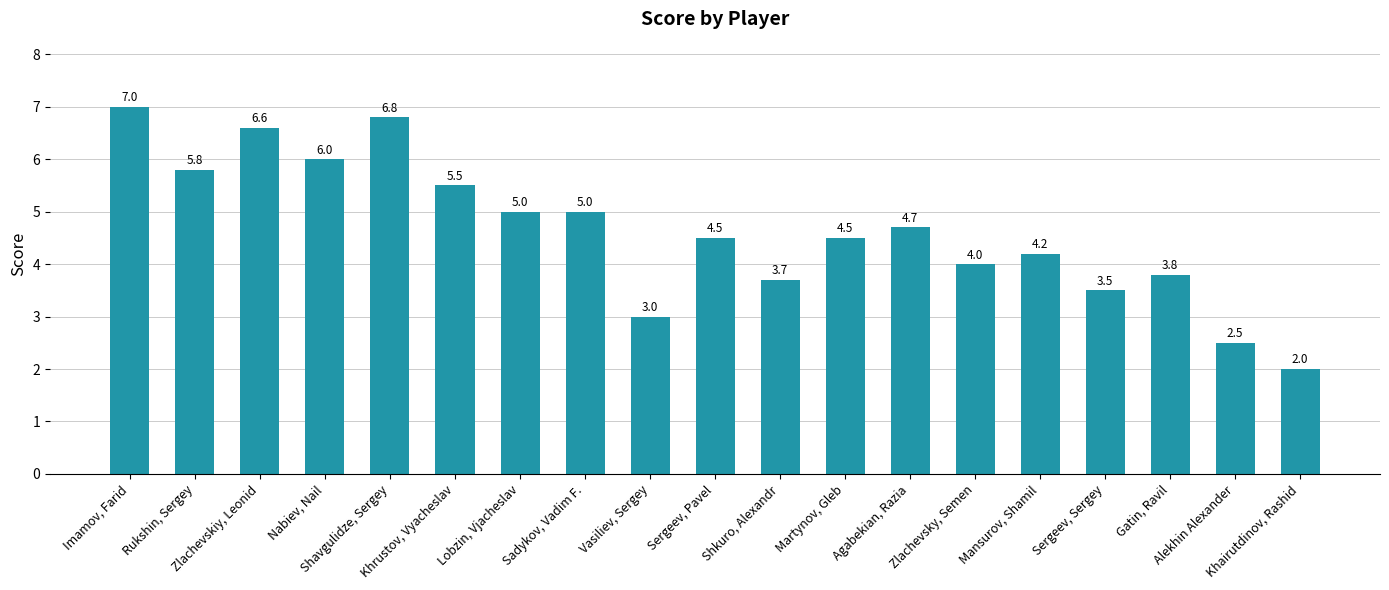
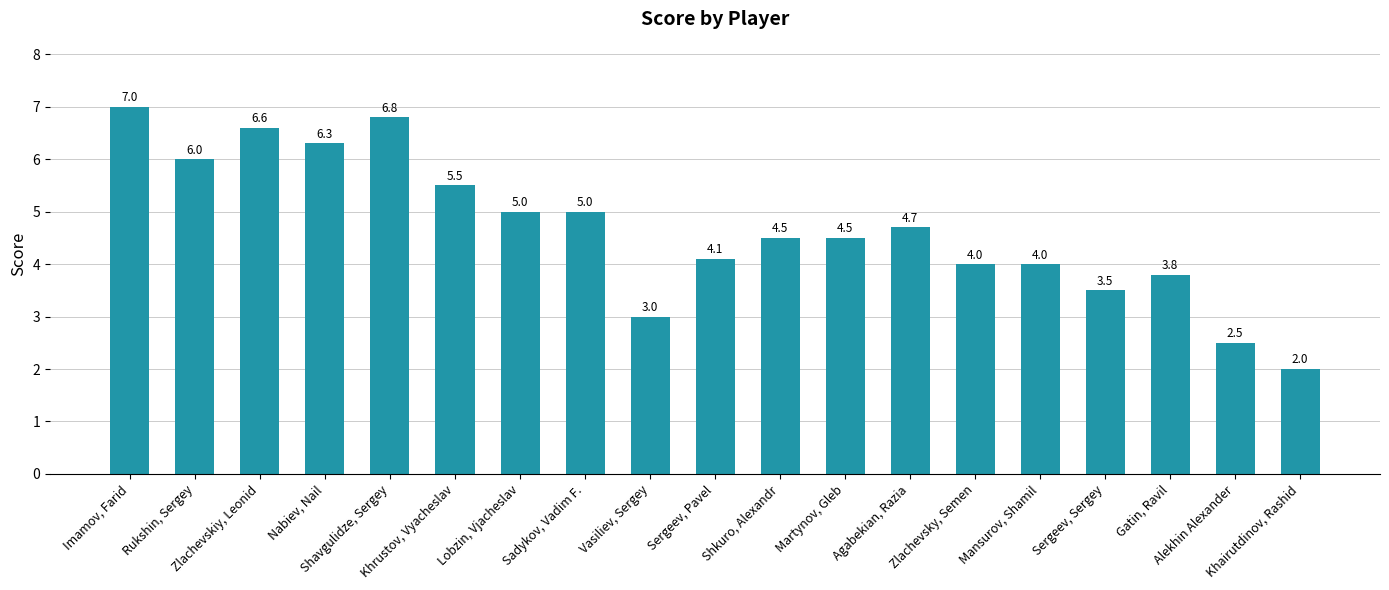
Rukshin, Sergey: 5.8 -> 6.0
Nabiev, Nail: 6.0 -> 6.3
Sergeev, Pavel: 4.5 -> 4.1
Shkuro, Alexandr: 3.7 -> 4.5
Mansurov, Shamil: 4.2 -> 4.0
